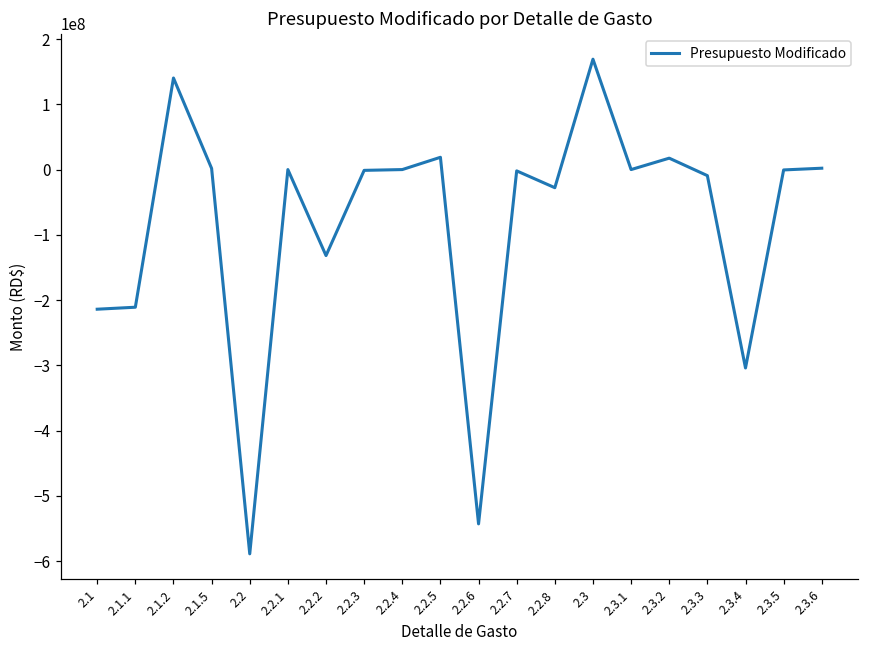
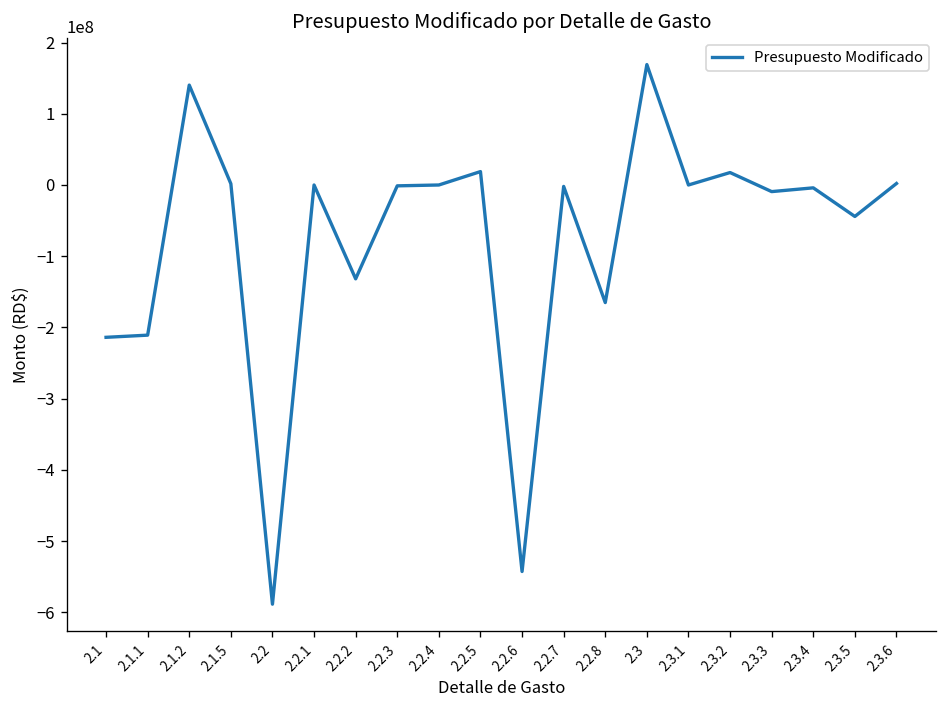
2.2.8: -30000000 -> -170000000
2.3.4: -300000000 -> 0
2.3.5: 0 -> -40000000
